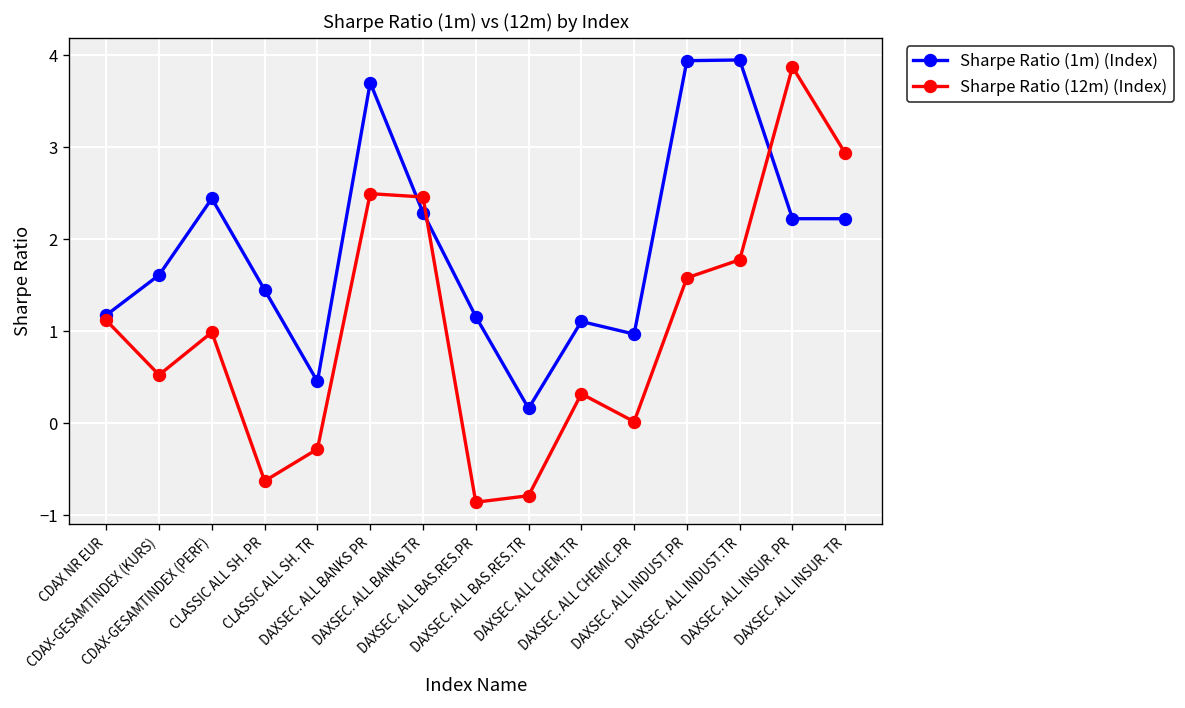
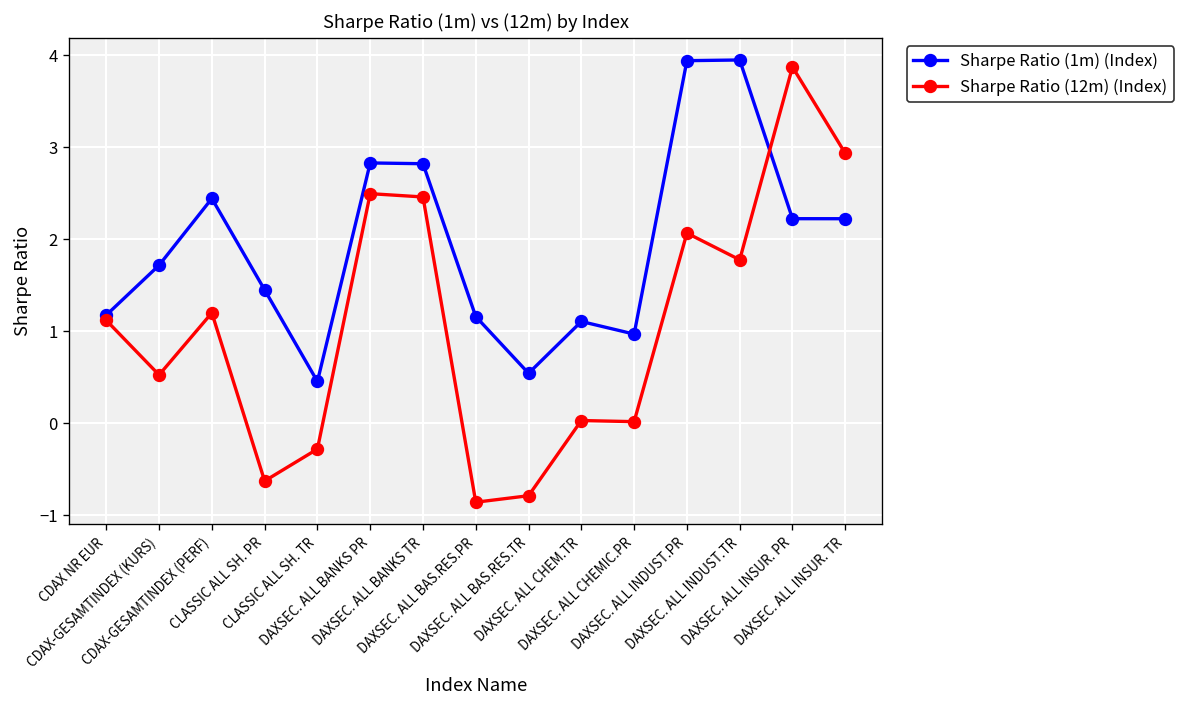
Sharpe Ratio (1m) (Index), CDAX-GESAMTINDEX (KURS): 1.6 -> 1.7
Sharpe Ratio (12m) (Index), CDAX-GESAMTINDEX (PERF): 1.0 -> 1.2
Sharpe Ratio (1m) (Index), DAXSEC. ALL BANKS PR: 3.7 -> 2.8
Sharpe Ratio (1m) (Index), DAXSEC. ALL BANKS TR: 2.3 -> 2.8
Sharpe Ratio (1m) (Index), DAXSEC. ALL BAS.RES.TR: 0.2 -> 0.5
Sharpe Ratio (12m) (Index), DAXSEC. ALL CHEM.TR: 0.3 -> 0.0
Sharpe Ratio (12m) (Index), DAXSEC. ALL INDUST.PR: 1.6 -> 2.1
